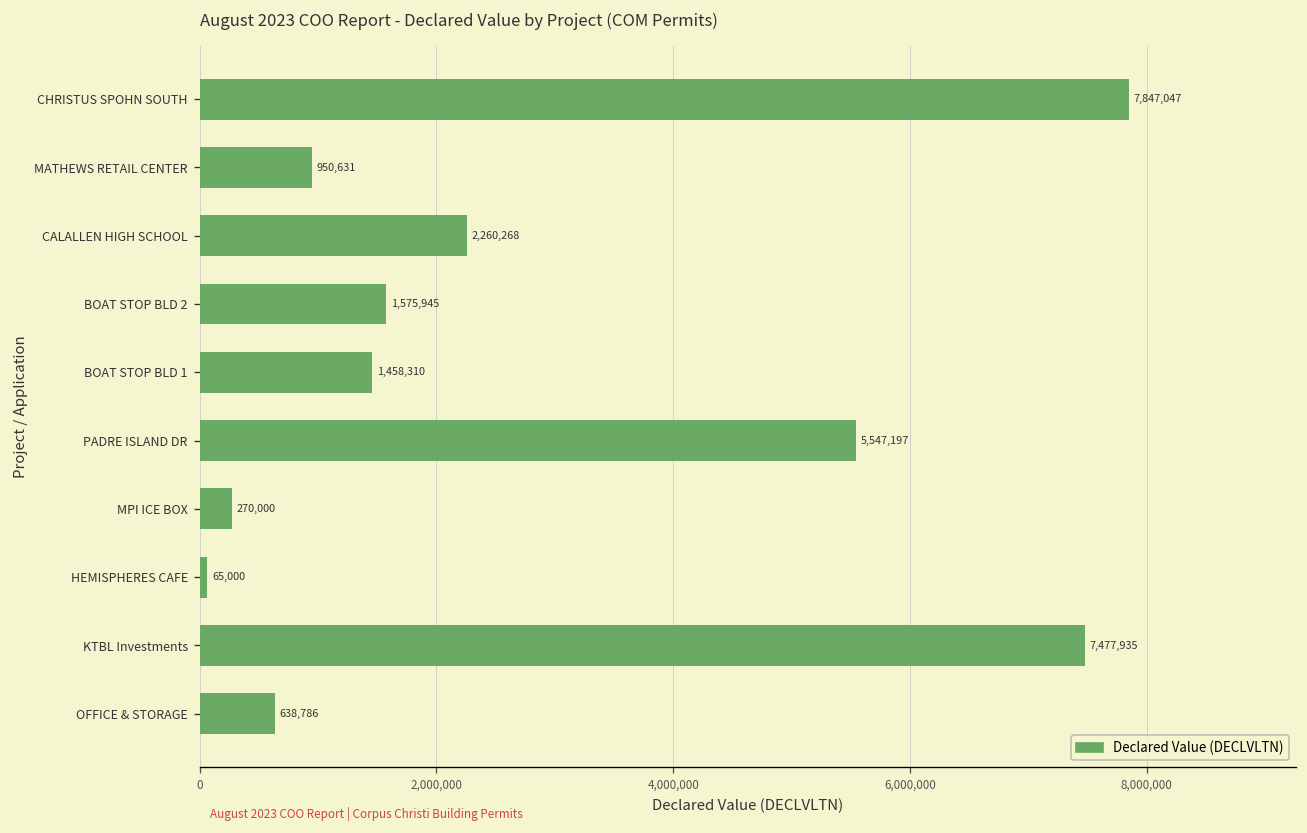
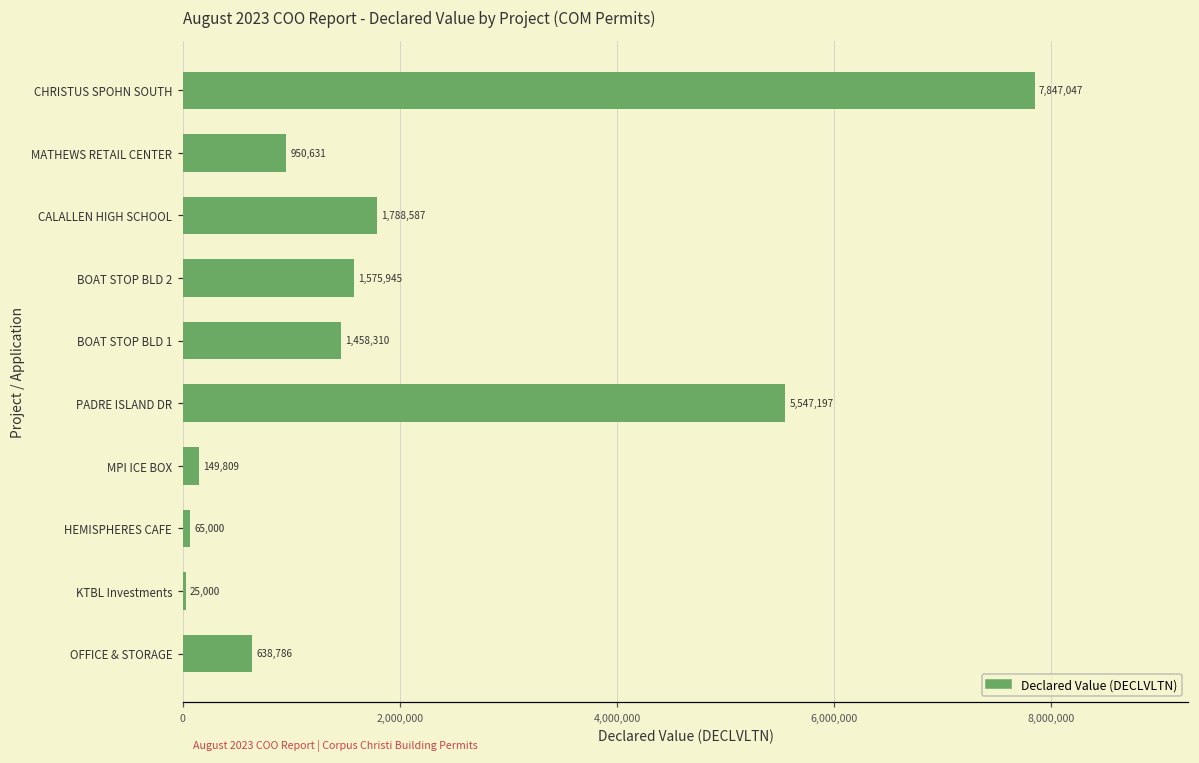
CALALLEN HIGH SCHOOL: 2,260,268 -> 1,788,587
MPI ICE BOX: 270,000 -> 149,809
KTBL Investments: 7,477,935 -> 25,000
